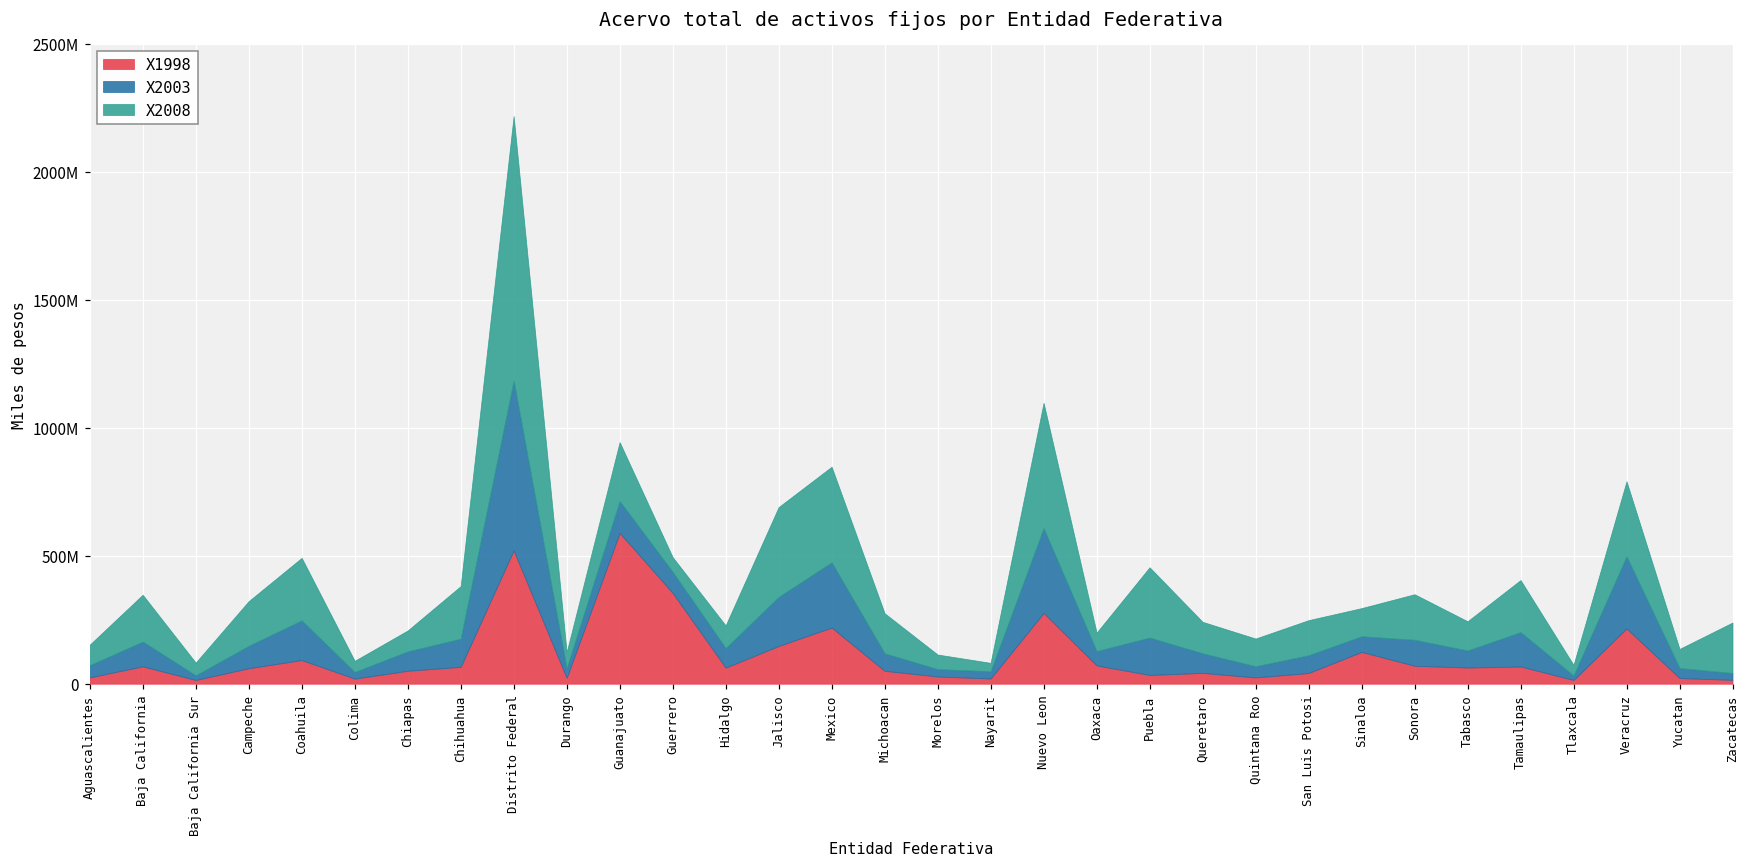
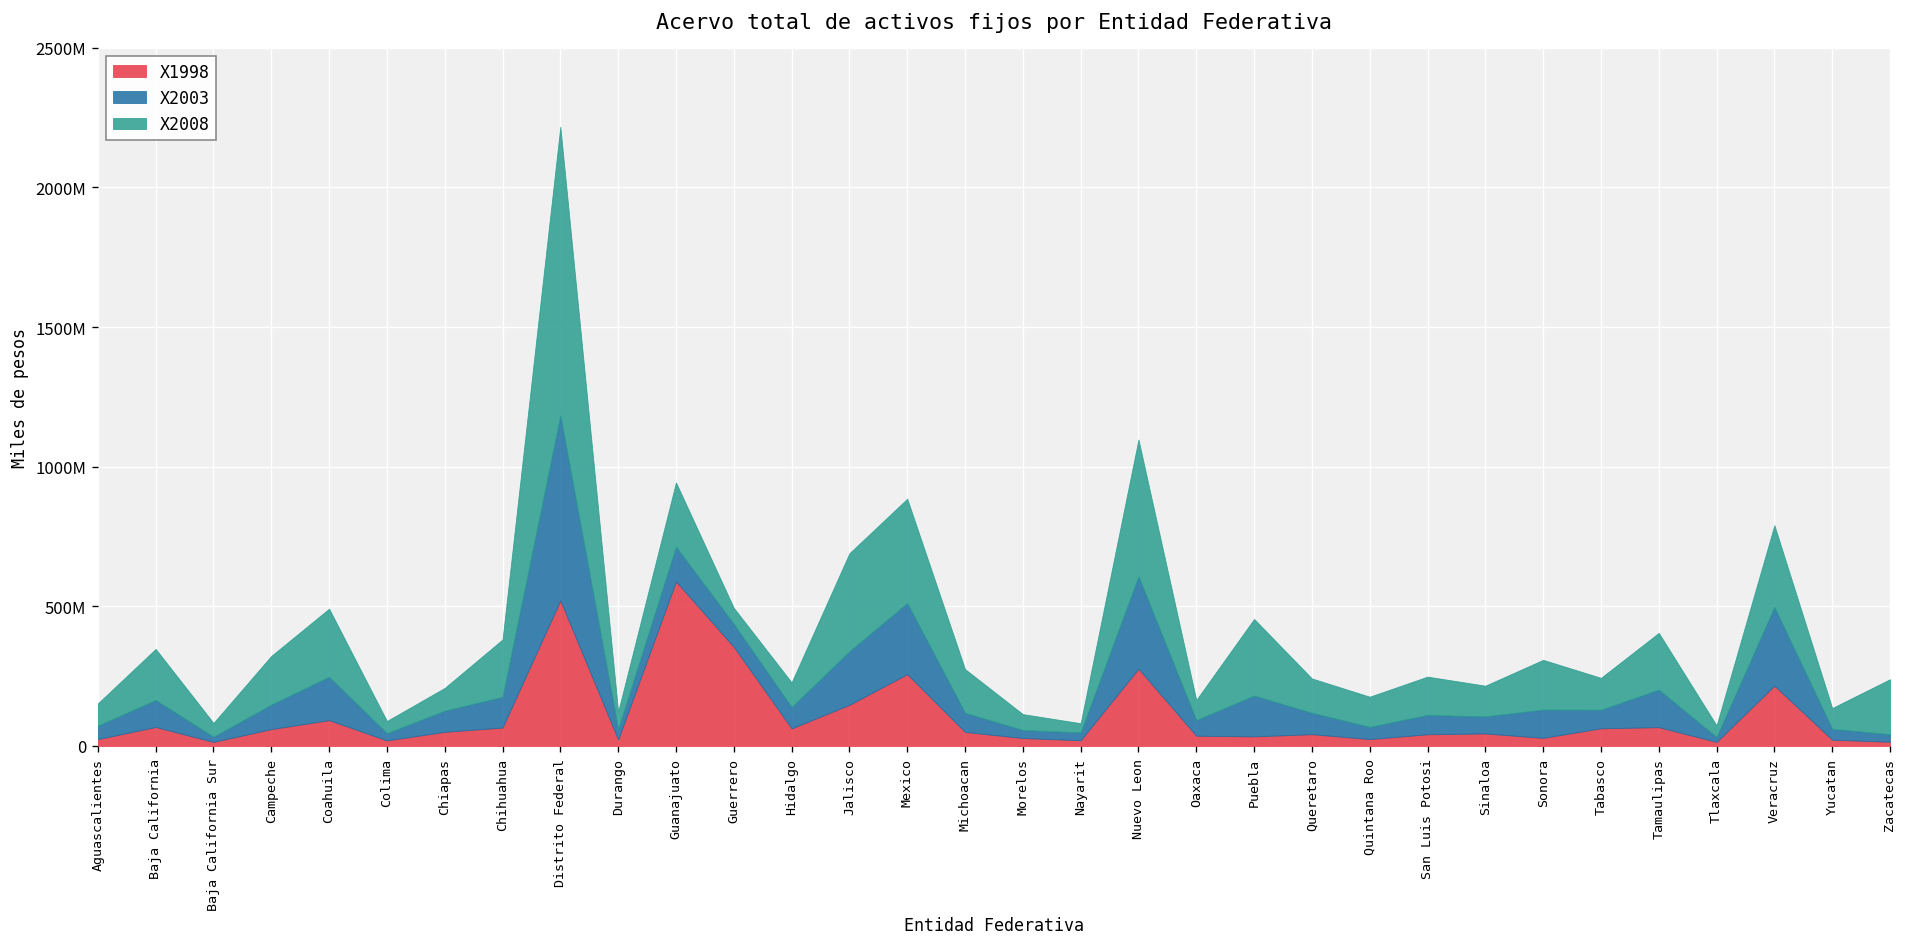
X1998, Mexico: 220000000 -> 260000000
X1998, Oaxaca: 70000000 -> 40000000
X1998, Sinaloa: 120000000 -> 40000000
X1998, Sonora: 70000000 -> 30000000
